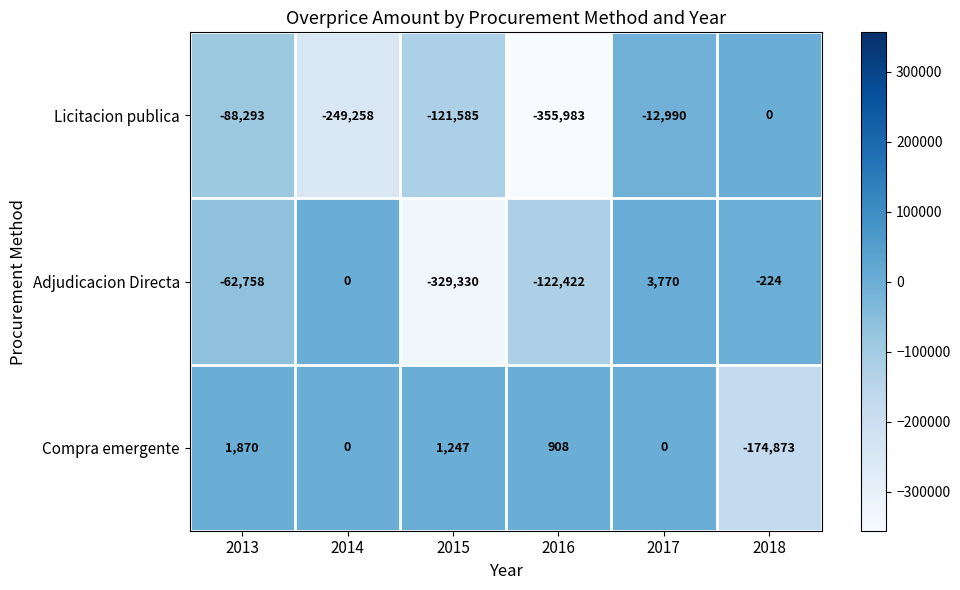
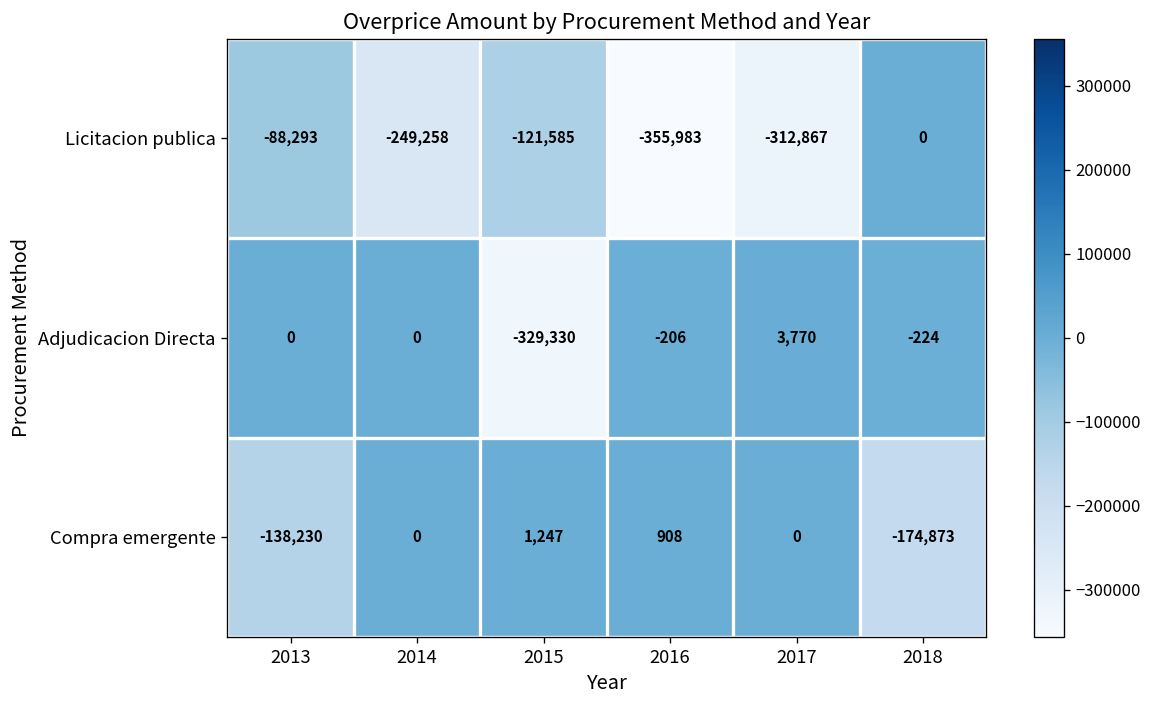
Licitacion publica, 2017: -12,990 -> -312,867
Adjudicacion Directa, 2013: -62,758 -> 0
Adjudicacion Directa, 2016: -122,422 -> -206
Compra emergente, 2013: 1,870 -> -138,230
